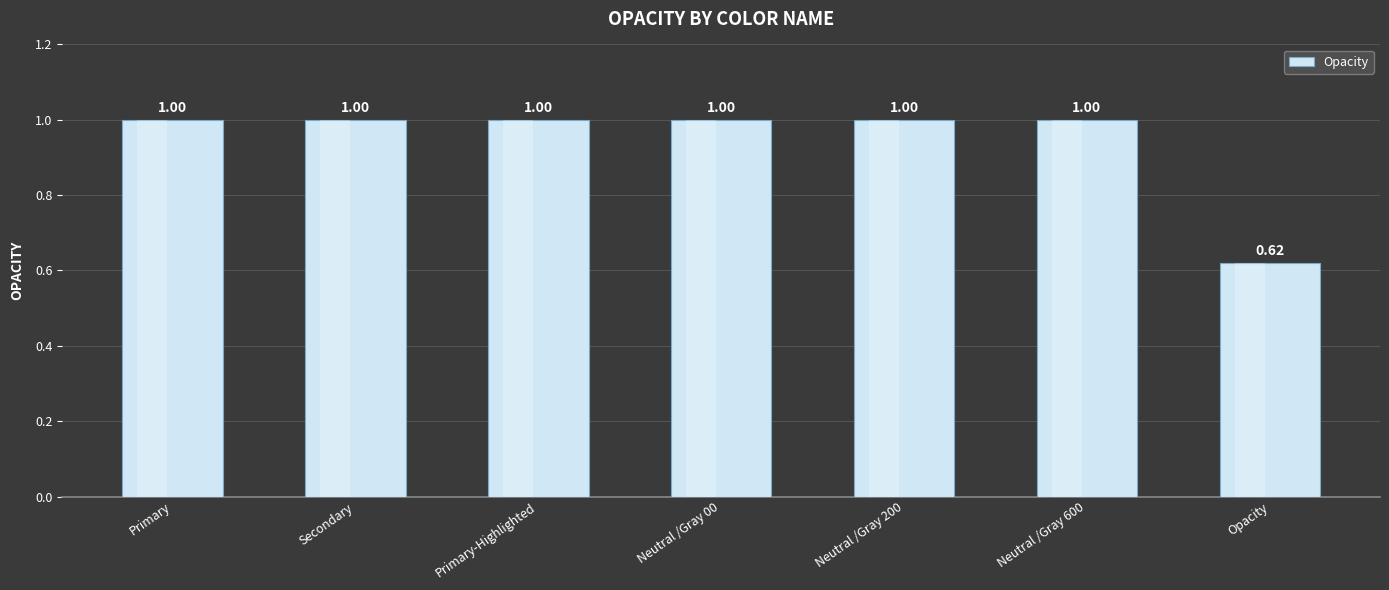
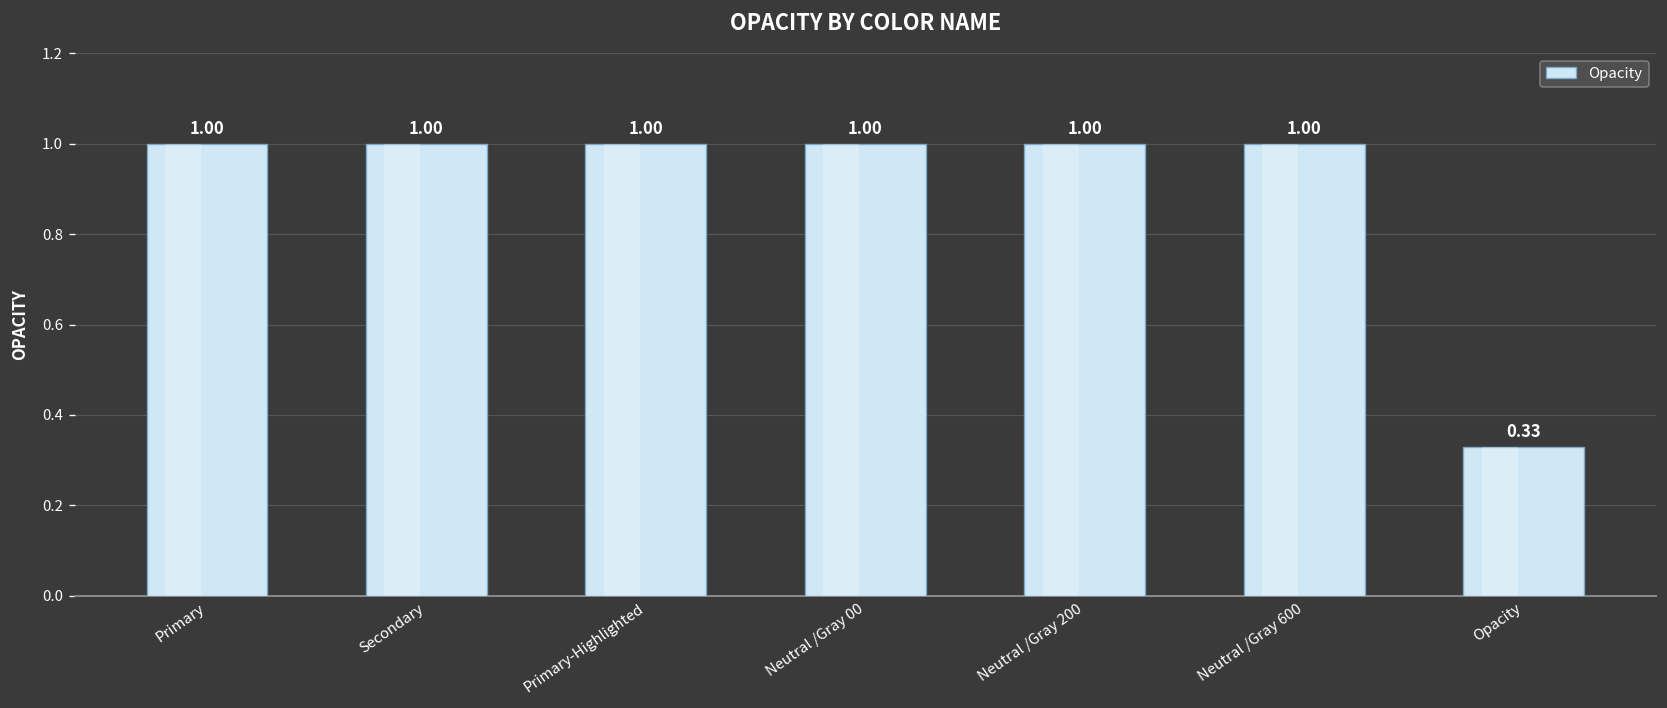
Opacity: 0.62 -> 0.33
